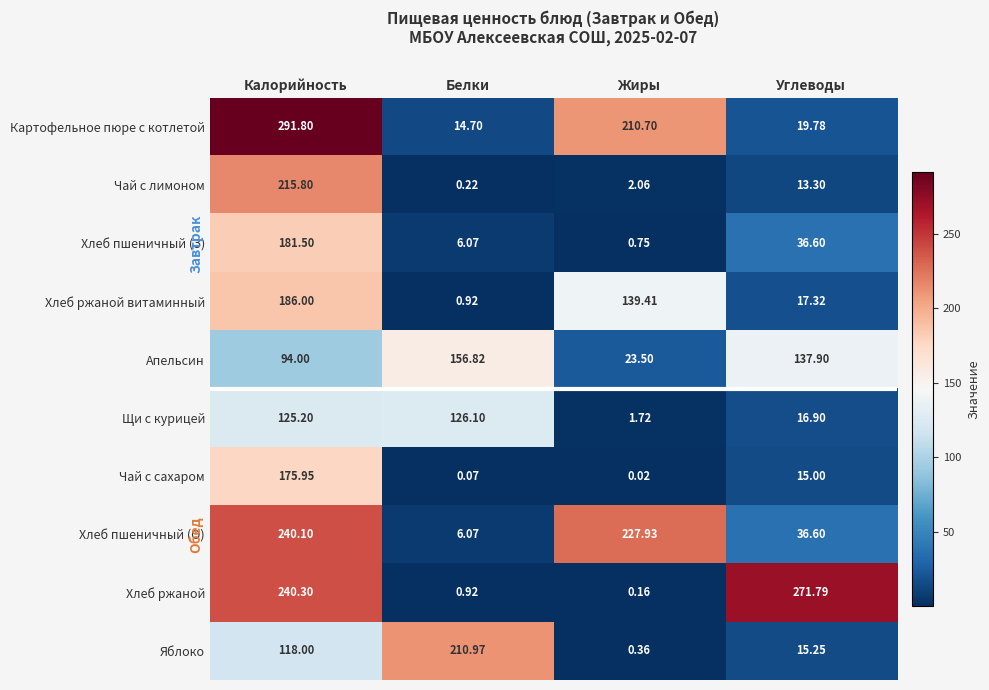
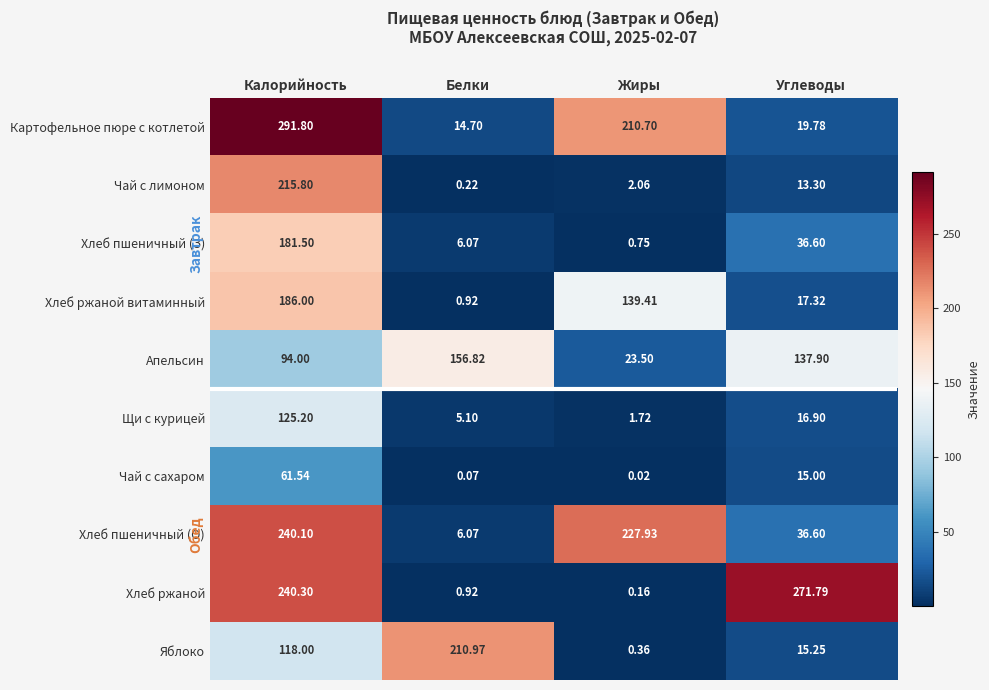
Щи с курицей, Белки: 126.10 -> 5.10
Чай с сахаром, Калорийность: 175.95 -> 61.54
